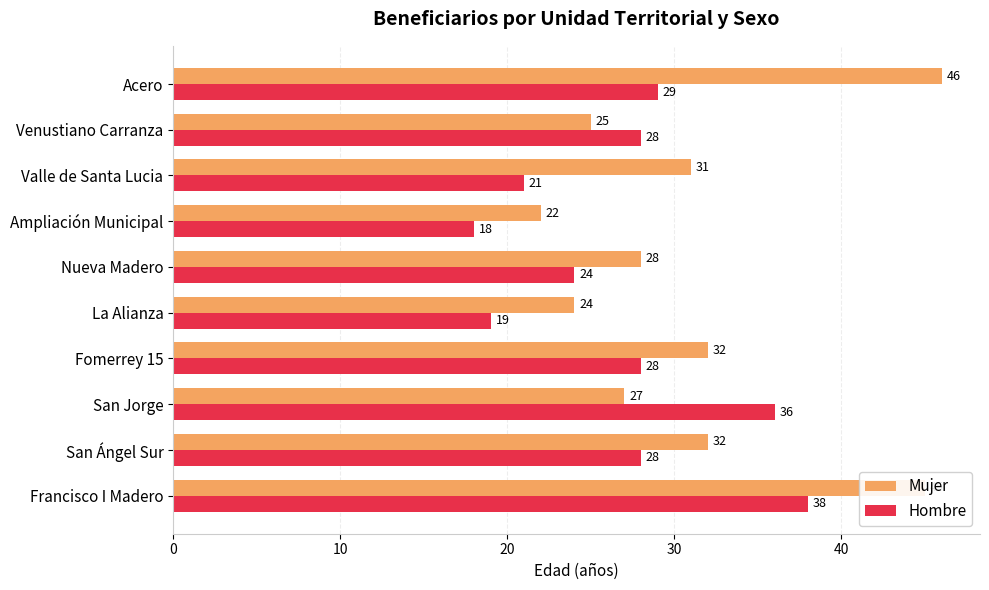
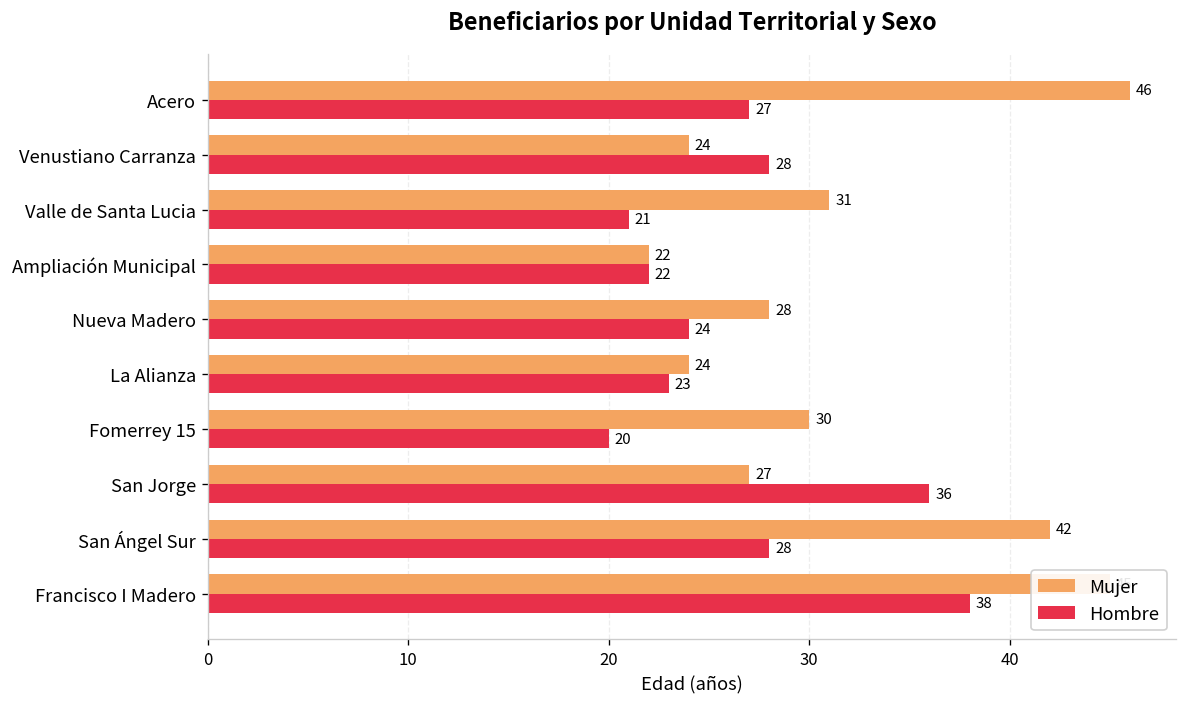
Hombre, Acero: 29 -> 27
Mujer, Venustiano Carranza: 25 -> 24
Hombre, Ampliación Municipal: 18 -> 22
Hombre, La Alianza: 19 -> 23
Mujer, Fomerrey 15: 32 -> 30
Hombre, Fomerrey 15: 28 -> 20
Mujer, San Ángel Sur: 32 -> 42
